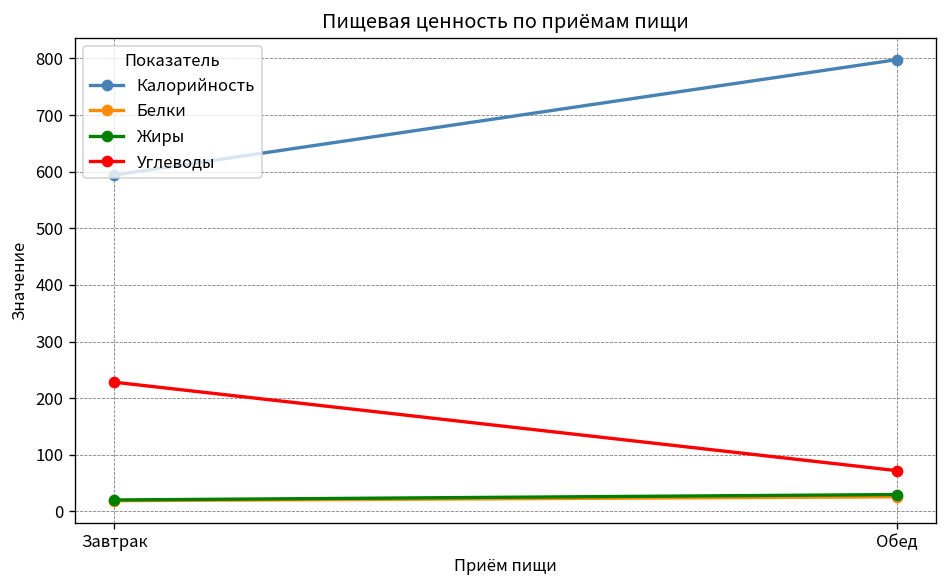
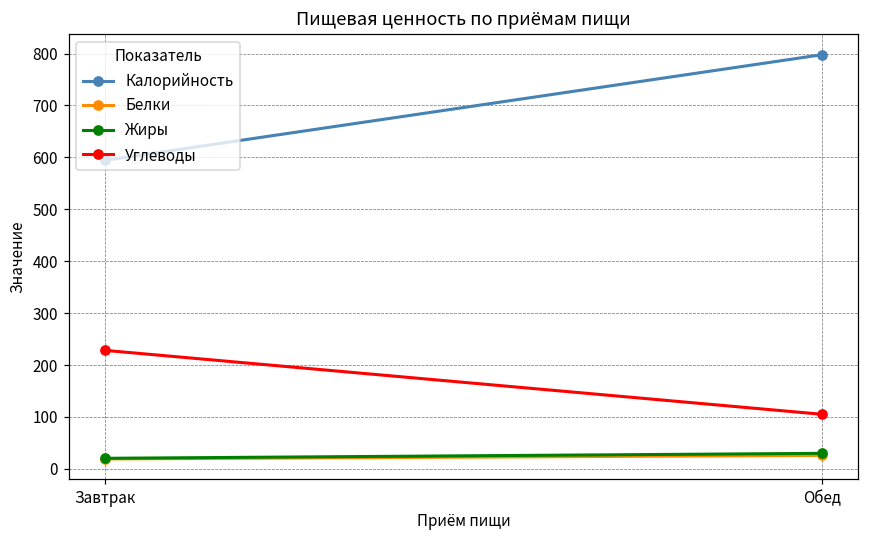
Углеводы, Обед: 70 -> 110
